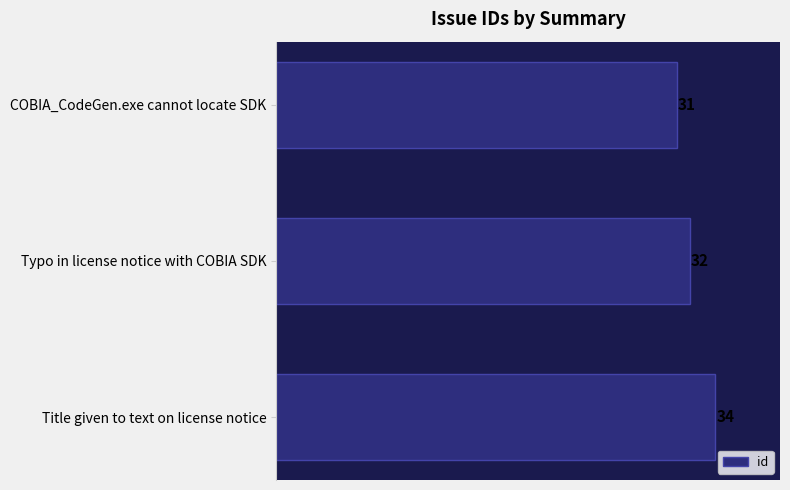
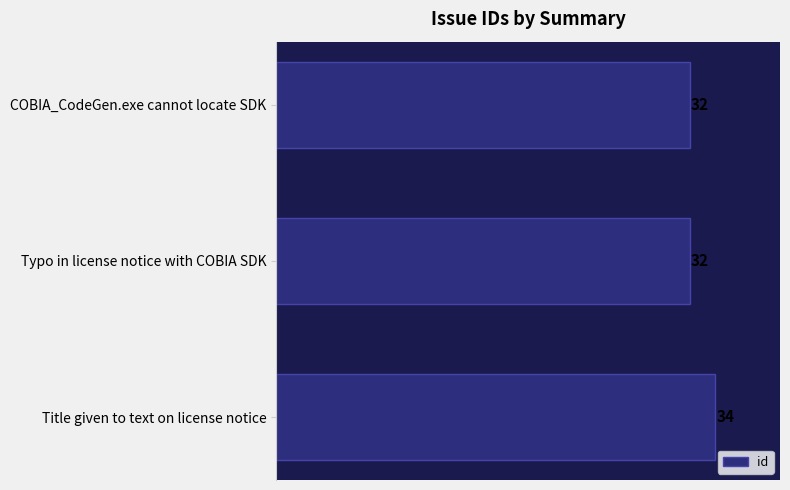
COBIA_CodeGen.exe cannot locate SDK: 31 -> 32
